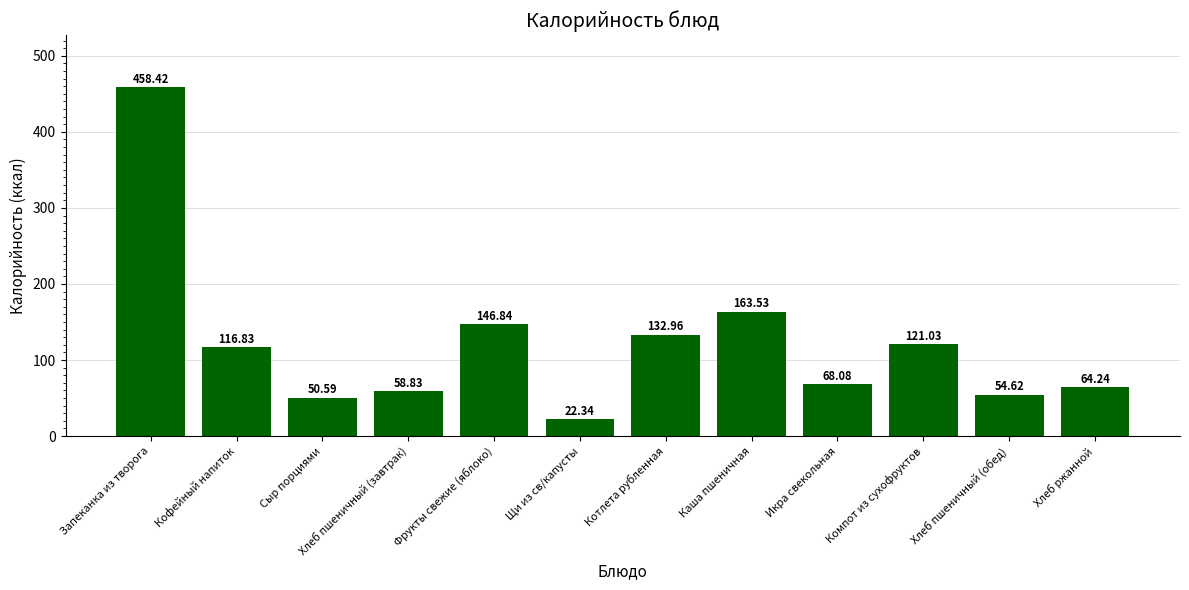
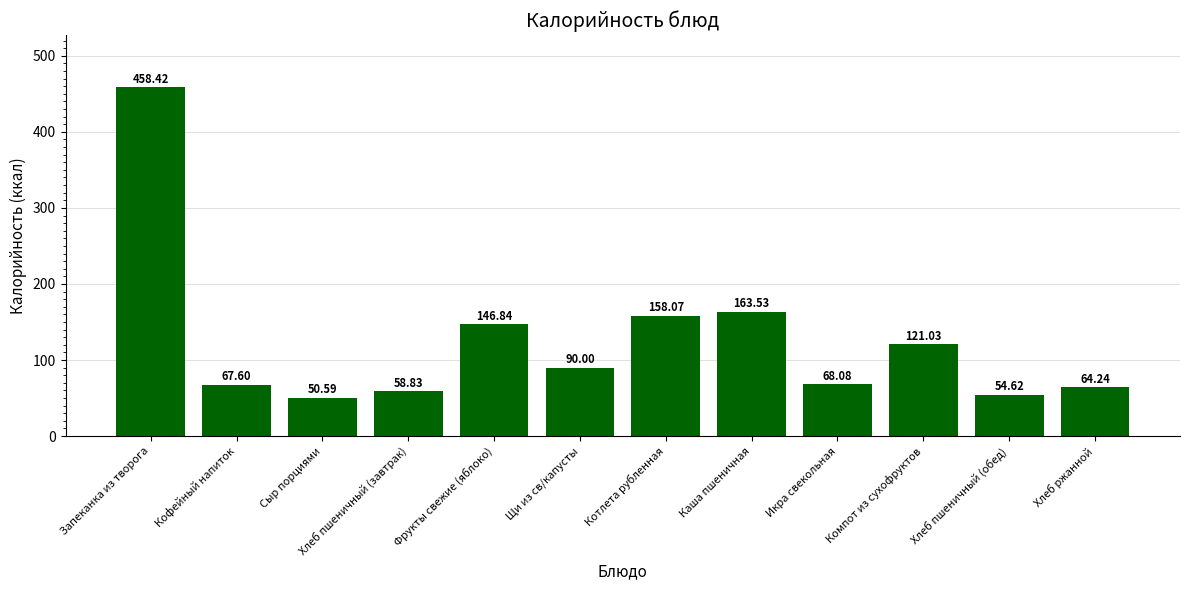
Кофейный напиток: 116.83 -> 67.60
Щи из св/капусты: 22.34 -> 90.00
Котлета рубленная: 132.96 -> 158.07
